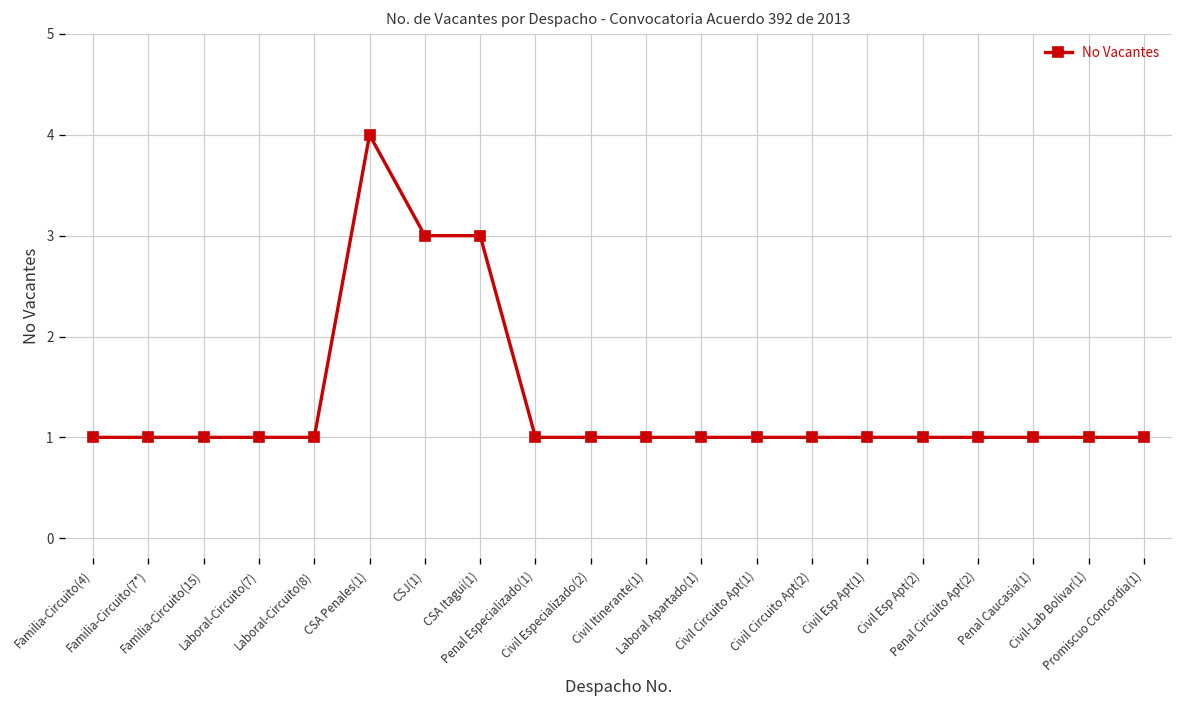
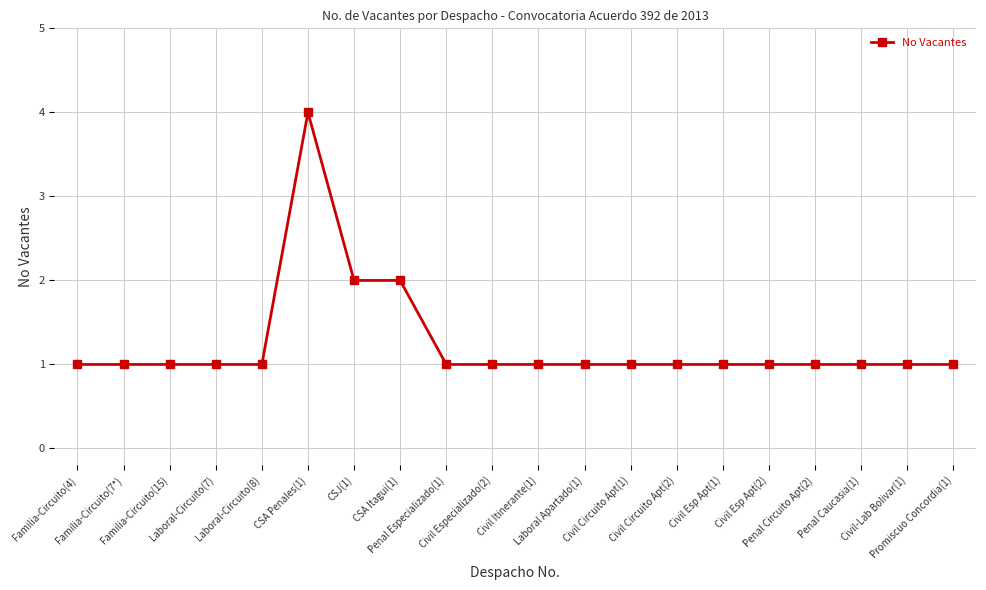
CSJ(1): 3 -> 2
CSA Itagui(1): 3 -> 2
